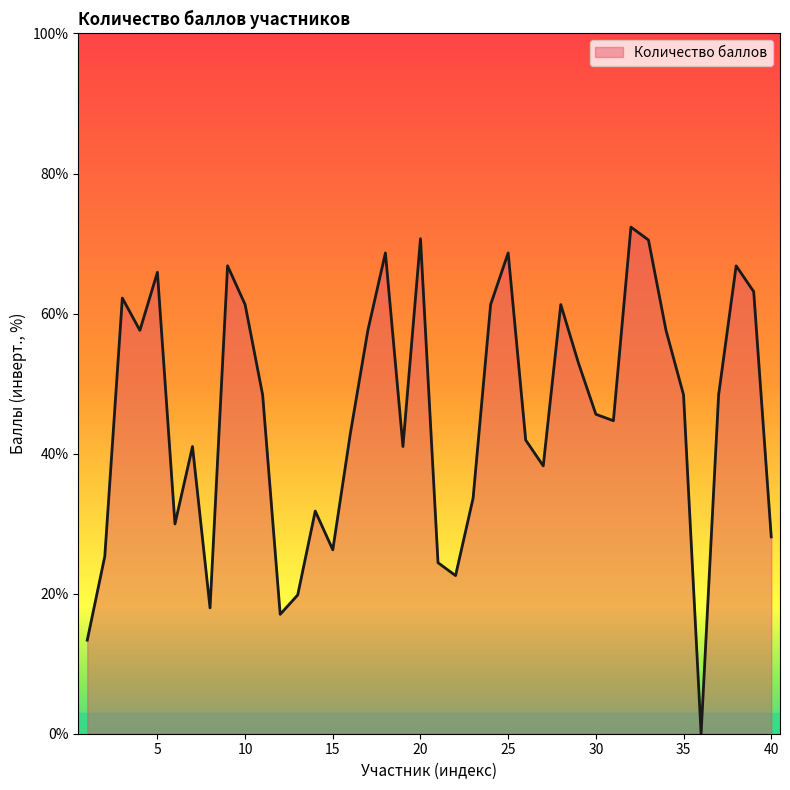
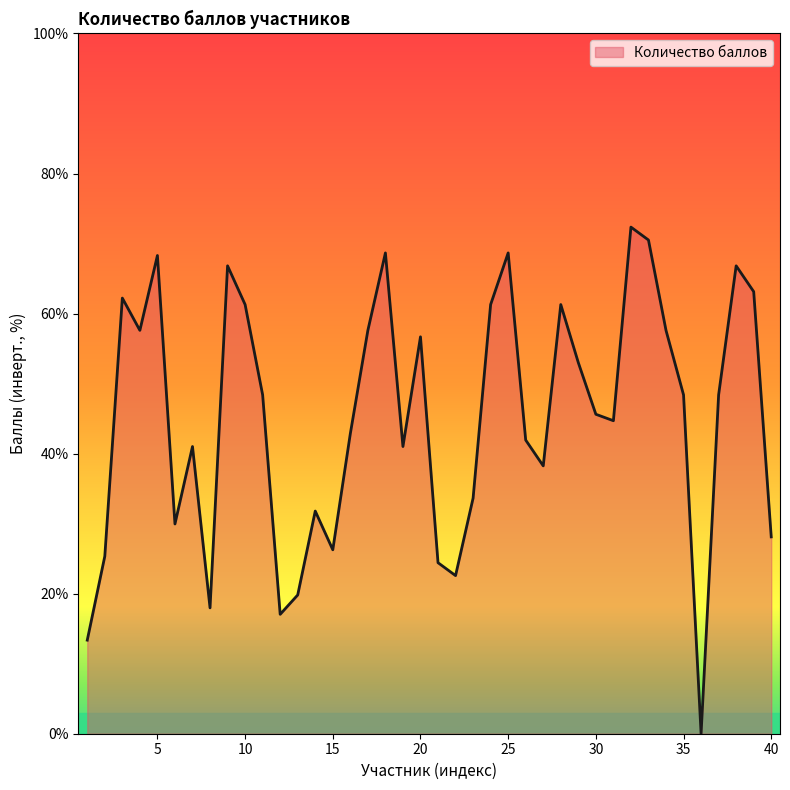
5: 66% -> 68%
20: 71% -> 57%
